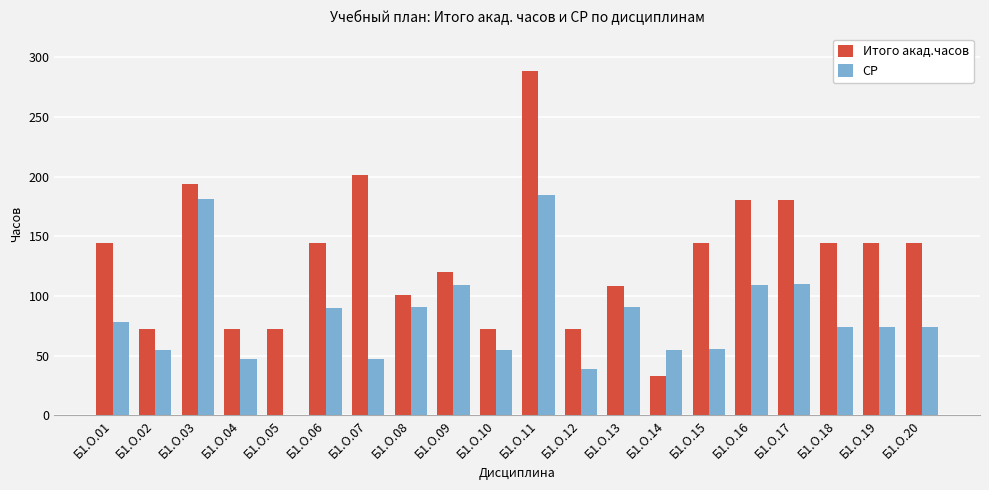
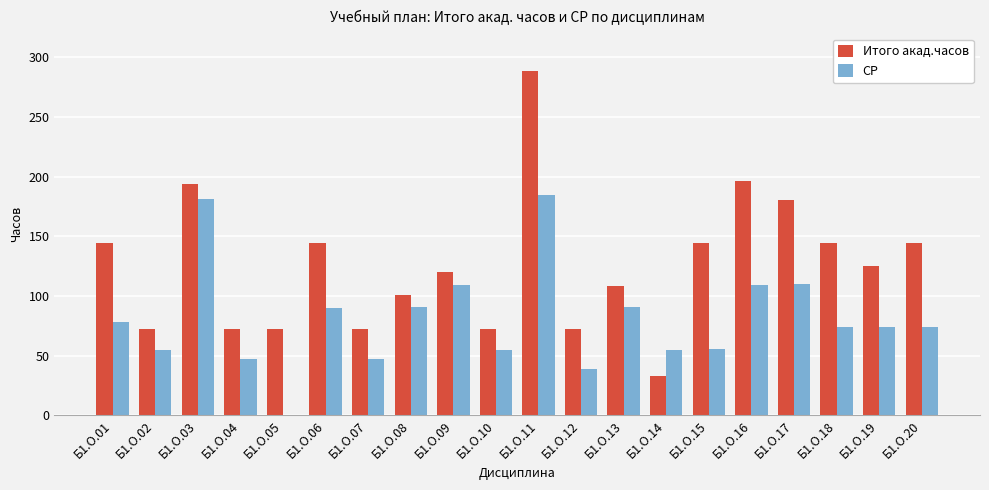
Итого акад.часов, Б1.О.07: 201 -> 72
Итого акад.часов, Б1.О.16: 180 -> 196
Итого акад.часов, Б1.О.19: 144 -> 125
